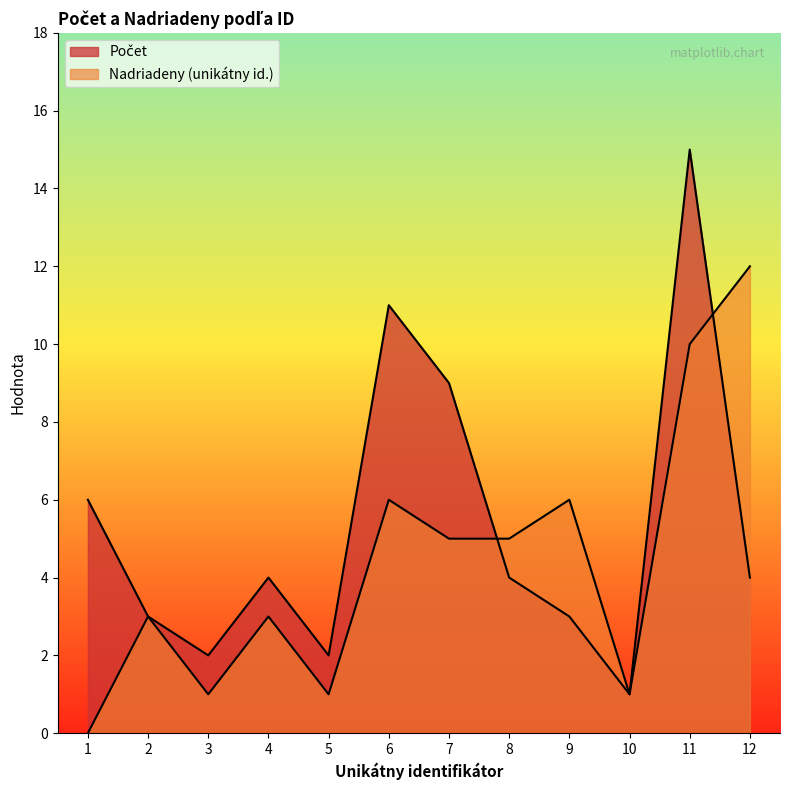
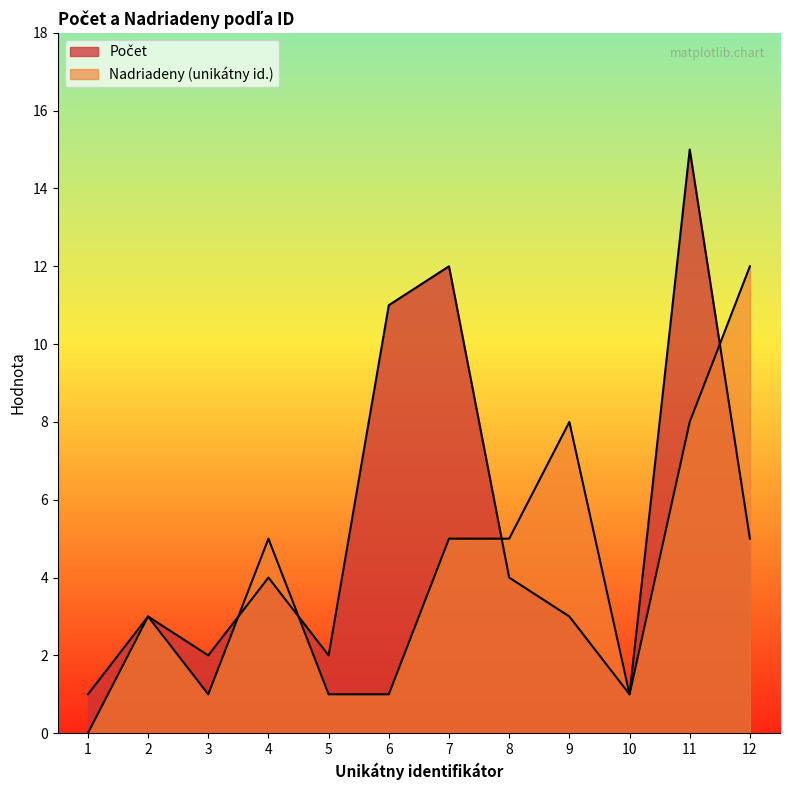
Počet, 1: 6 -> 1
Nadriadeny (unikátny id.), 4: 3 -> 5
Nadriadeny (unikátny id.), 6: 6 -> 1
Počet, 7: 9 -> 12
Nadriadeny (unikátny id.), 9: 6 -> 8
Nadriadeny (unikátny id.), 11: 10 -> 8
Počet, 12: 4 -> 5
